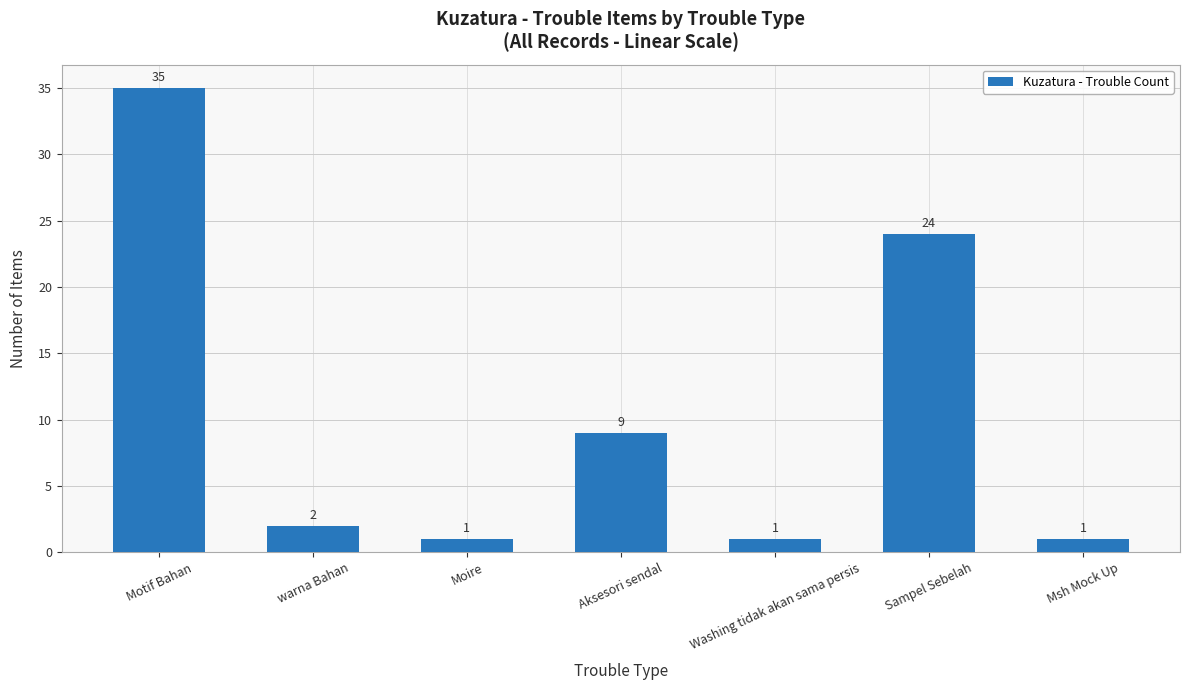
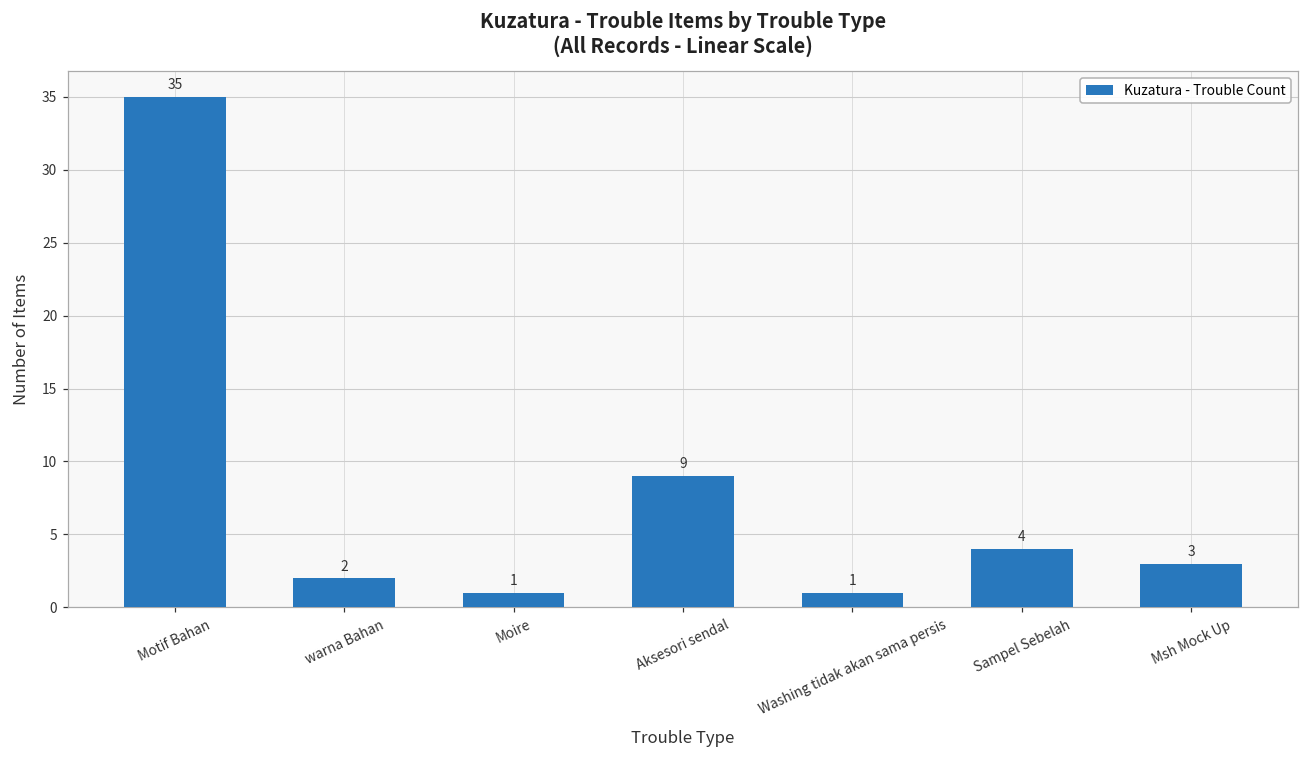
Sampel Sebelah: 24 -> 4
Msh Mock Up: 1 -> 3
